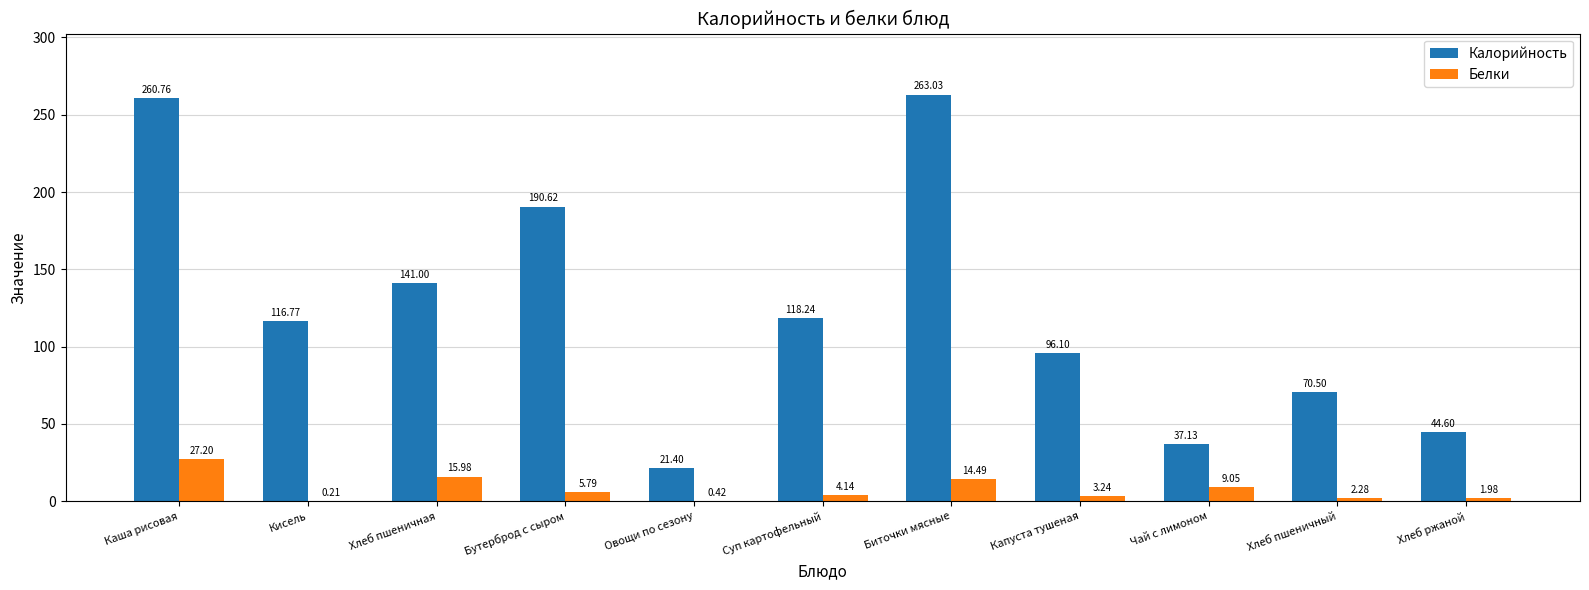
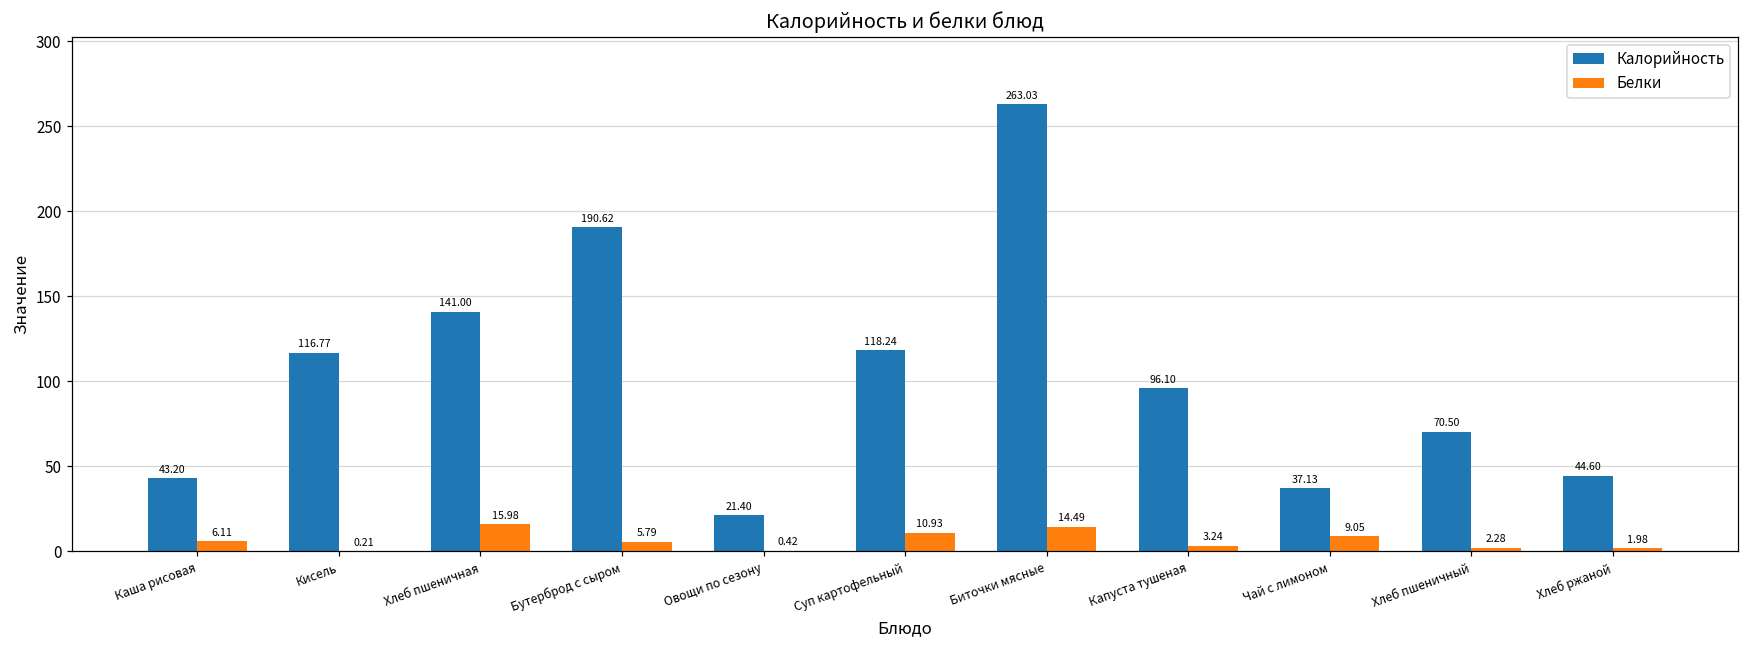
Калорийность, Каша рисовая: 260.76 -> 43.20
Белки, Каша рисовая: 27.20 -> 6.11
Белки, Суп картофельный: 4.14 -> 10.93
